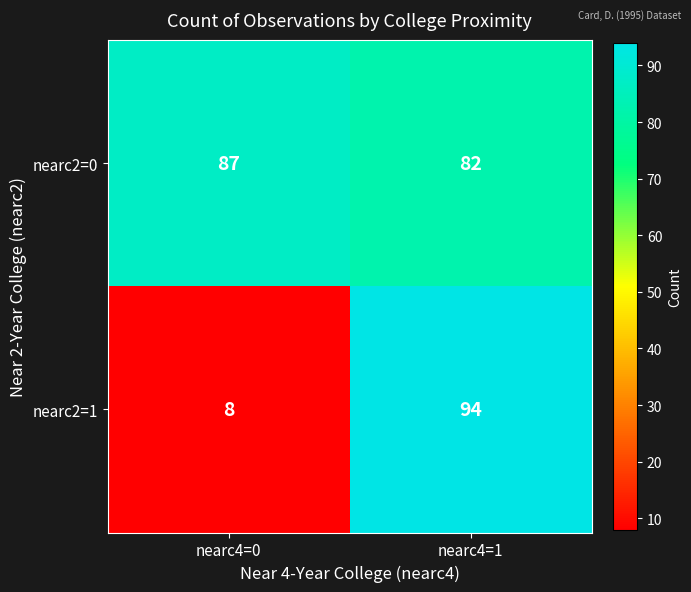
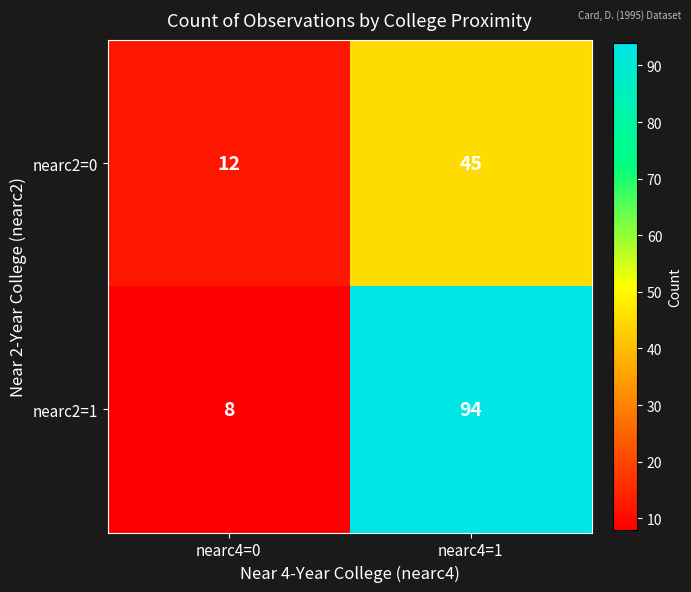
nearc2=0, nearc4=0: 87 -> 12
nearc2=0, nearc4=1: 82 -> 45
